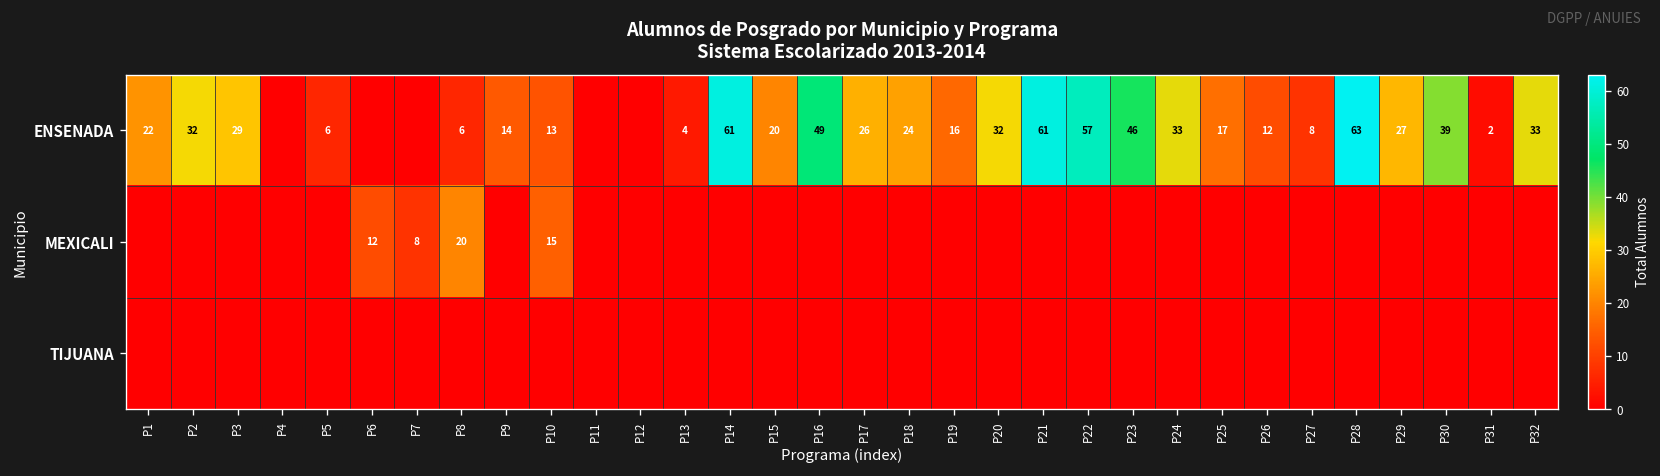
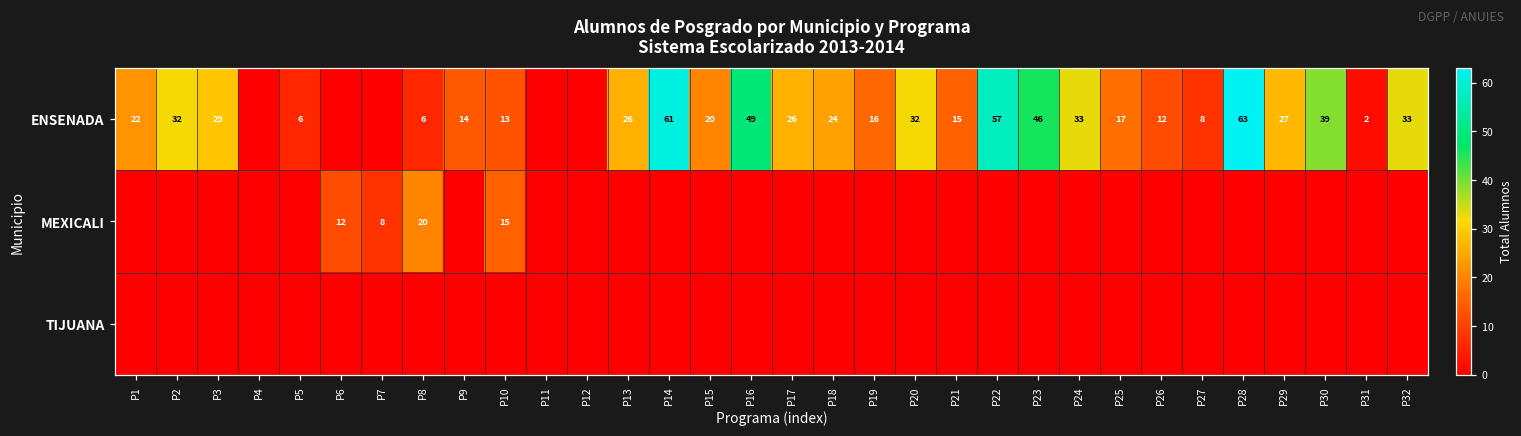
ENSENADA, P13: 4 -> 26
ENSENADA, P21: 61 -> 15
